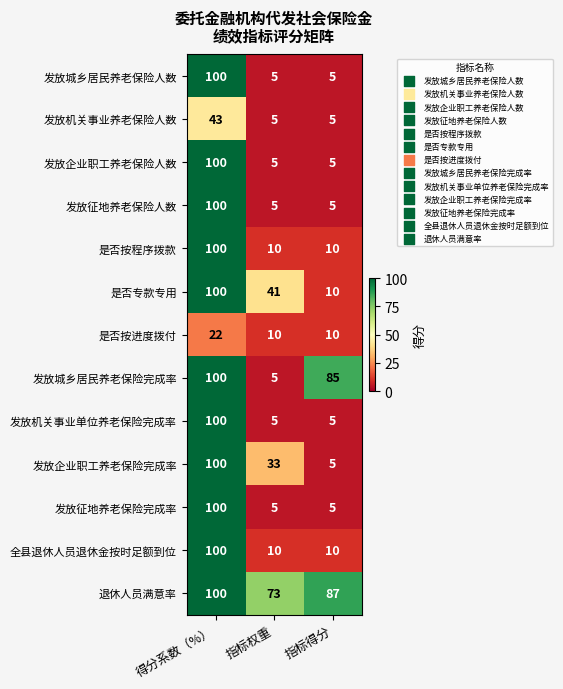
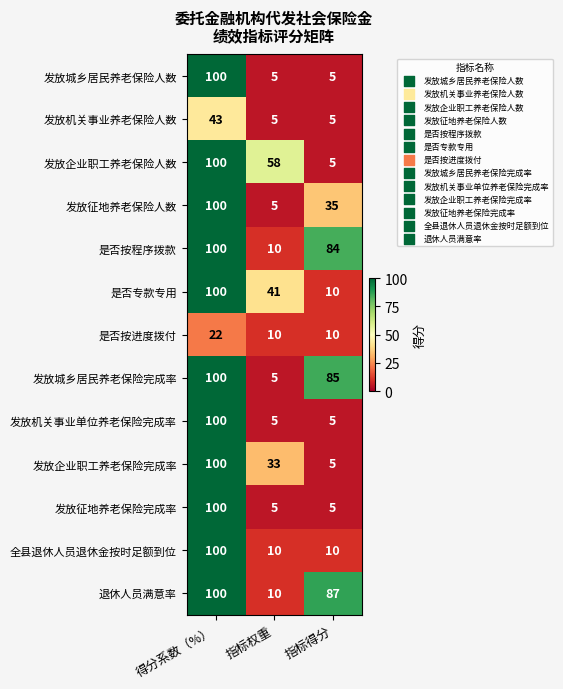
发放企业职工养老保险人数, 指标权重: 5 -> 58
发放征地养老保险人数, 指标得分: 5 -> 35
是否按程序拨款, 指标得分: 10 -> 84
退休人员满意率, 指标权重: 73 -> 10
